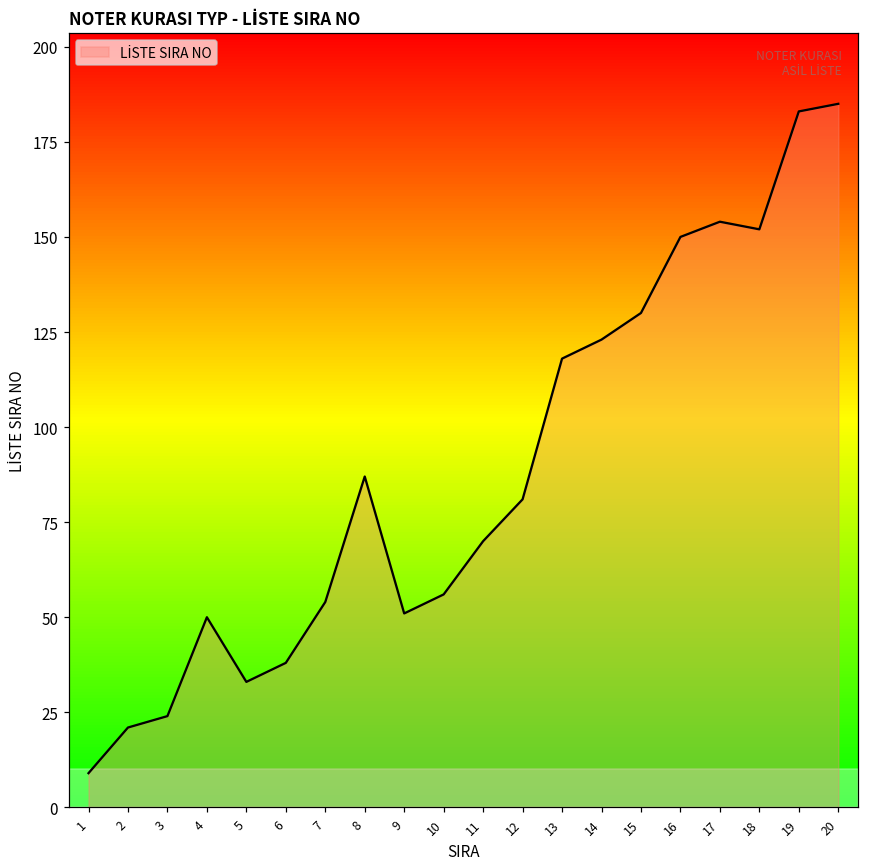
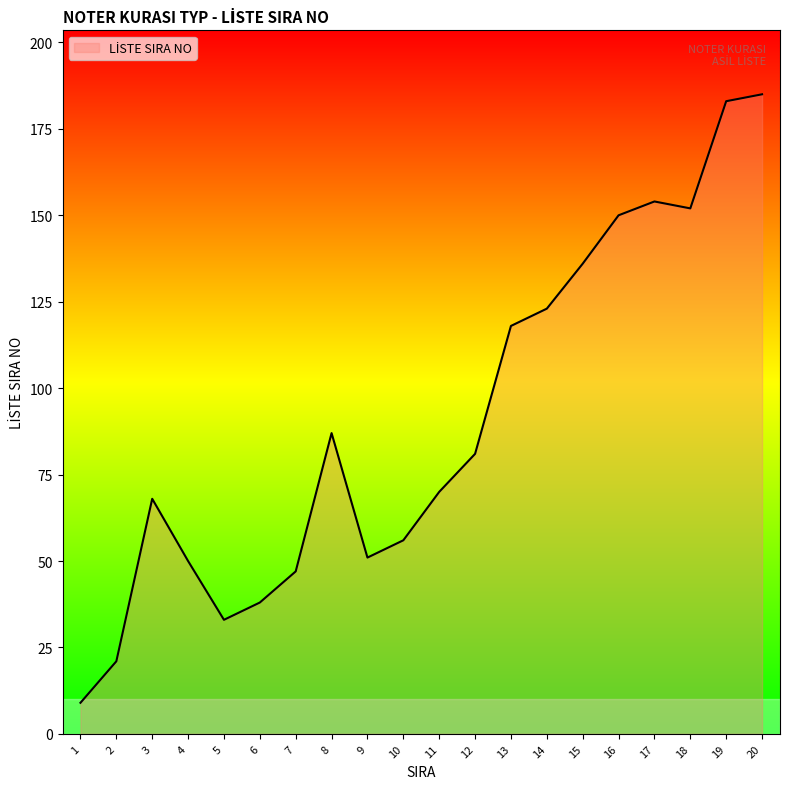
3: 24 -> 68
7: 54 -> 47
15: 130 -> 136
